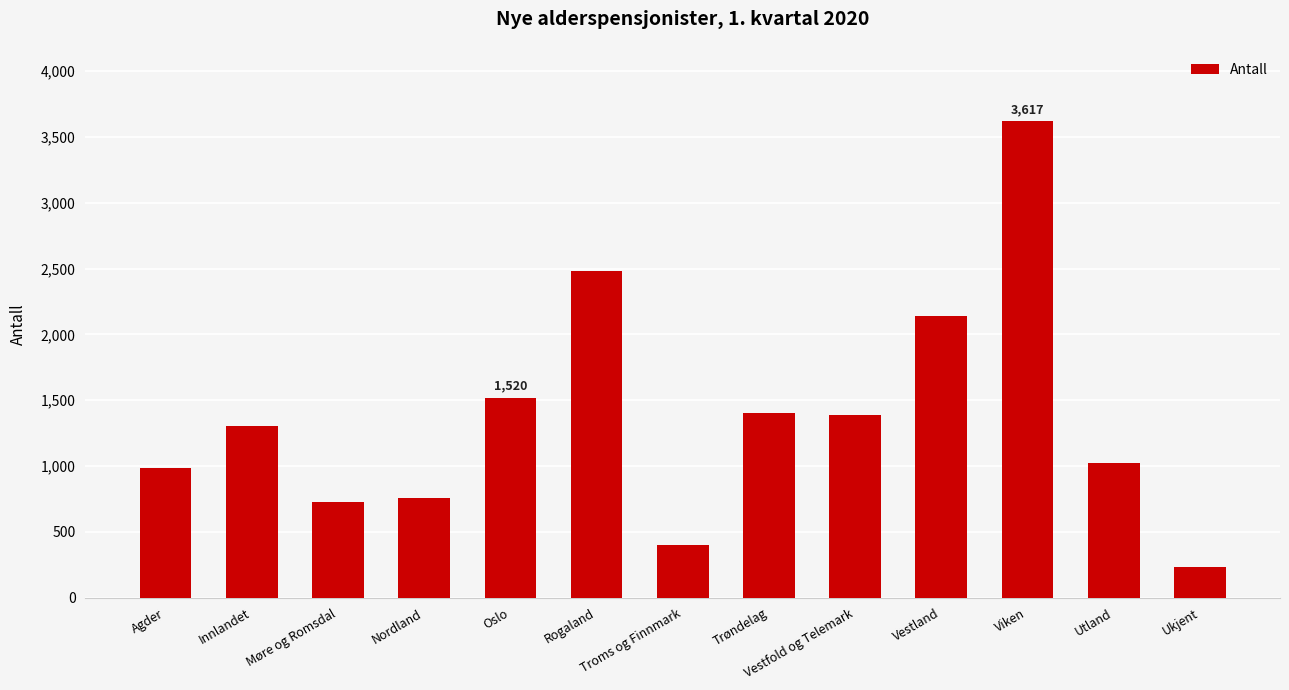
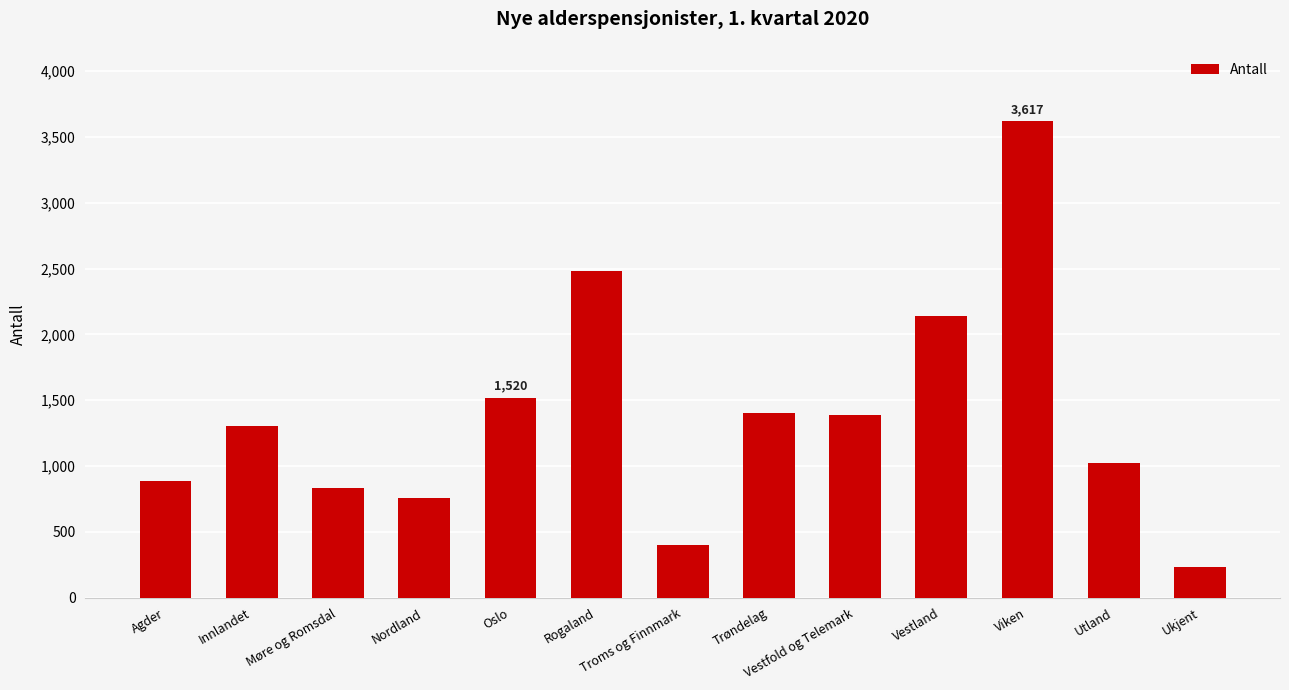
Agder: 990 -> 890
Møre og Romsdal: 730 -> 840
